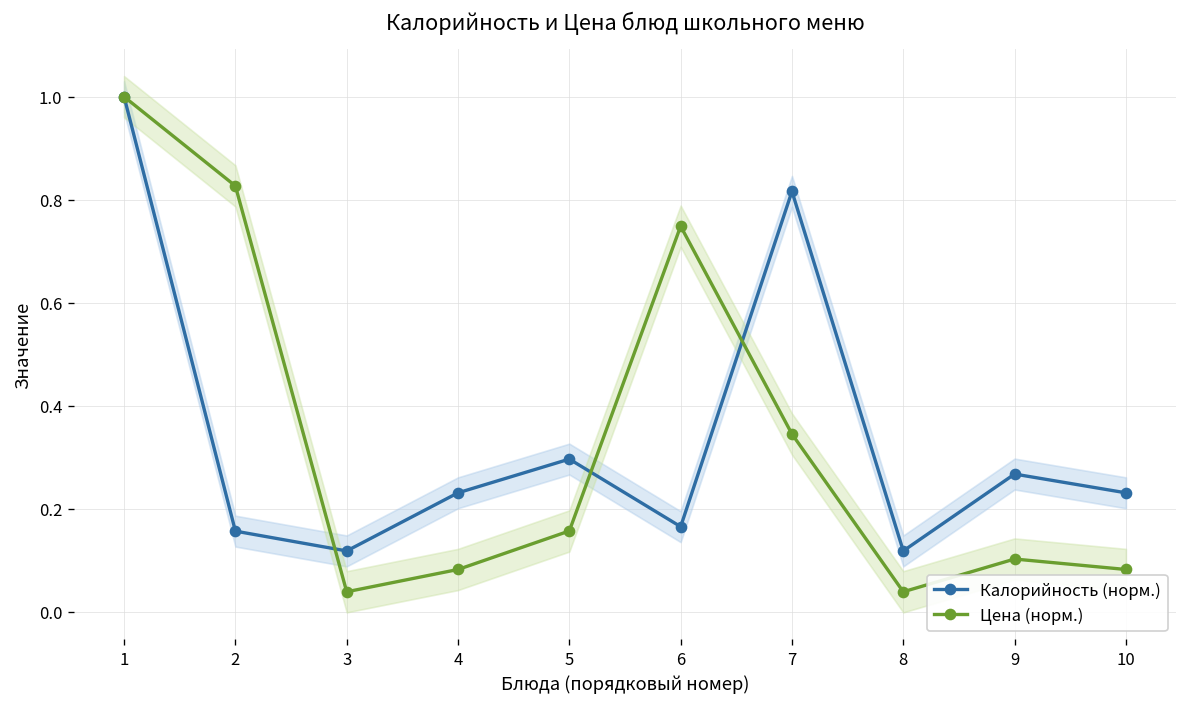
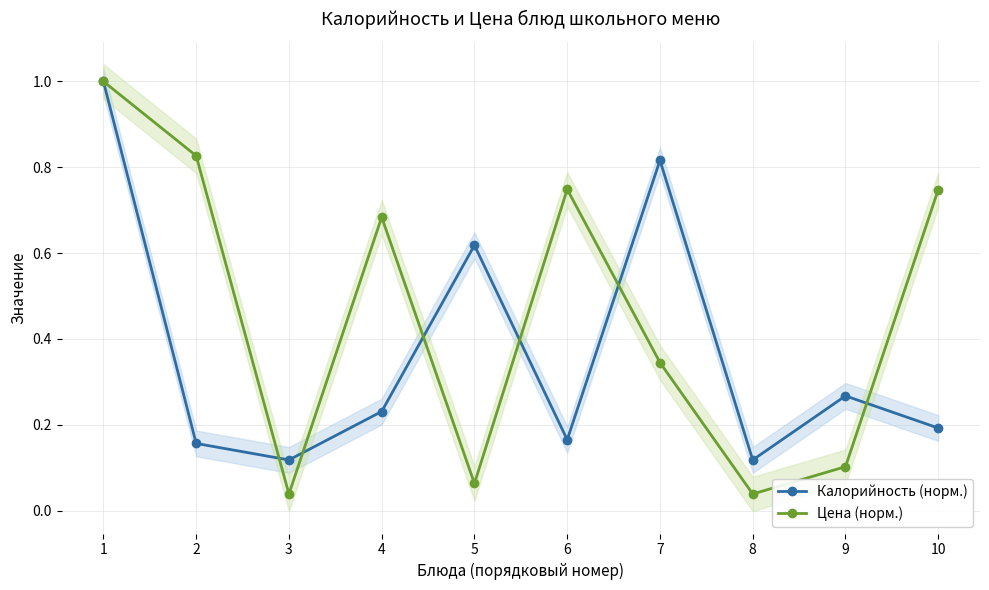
Цена (норм.), 4: 0.08 -> 0.68
Калорийность (норм.), 5: 0.30 -> 0.62
Цена (норм.), 5: 0.16 -> 0.06
Калорийность (норм.), 10: 0.23 -> 0.19
Цена (норм.), 10: 0.08 -> 0.75
